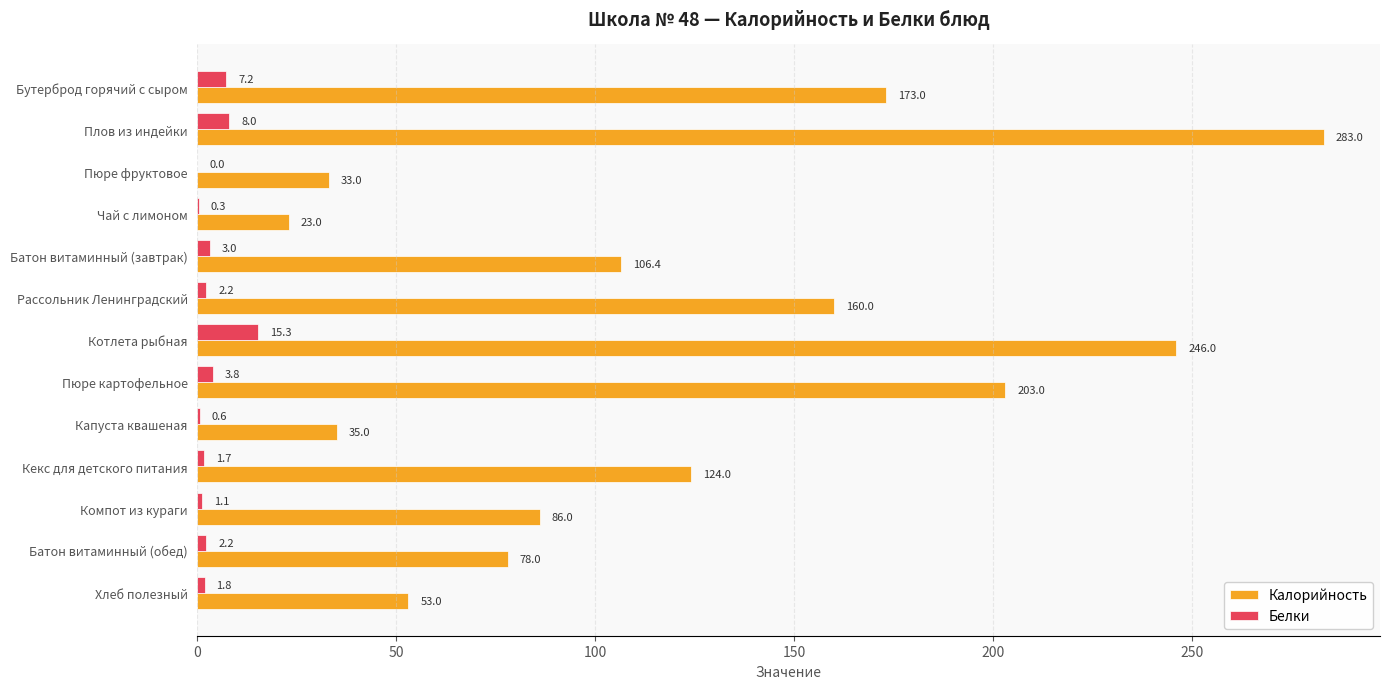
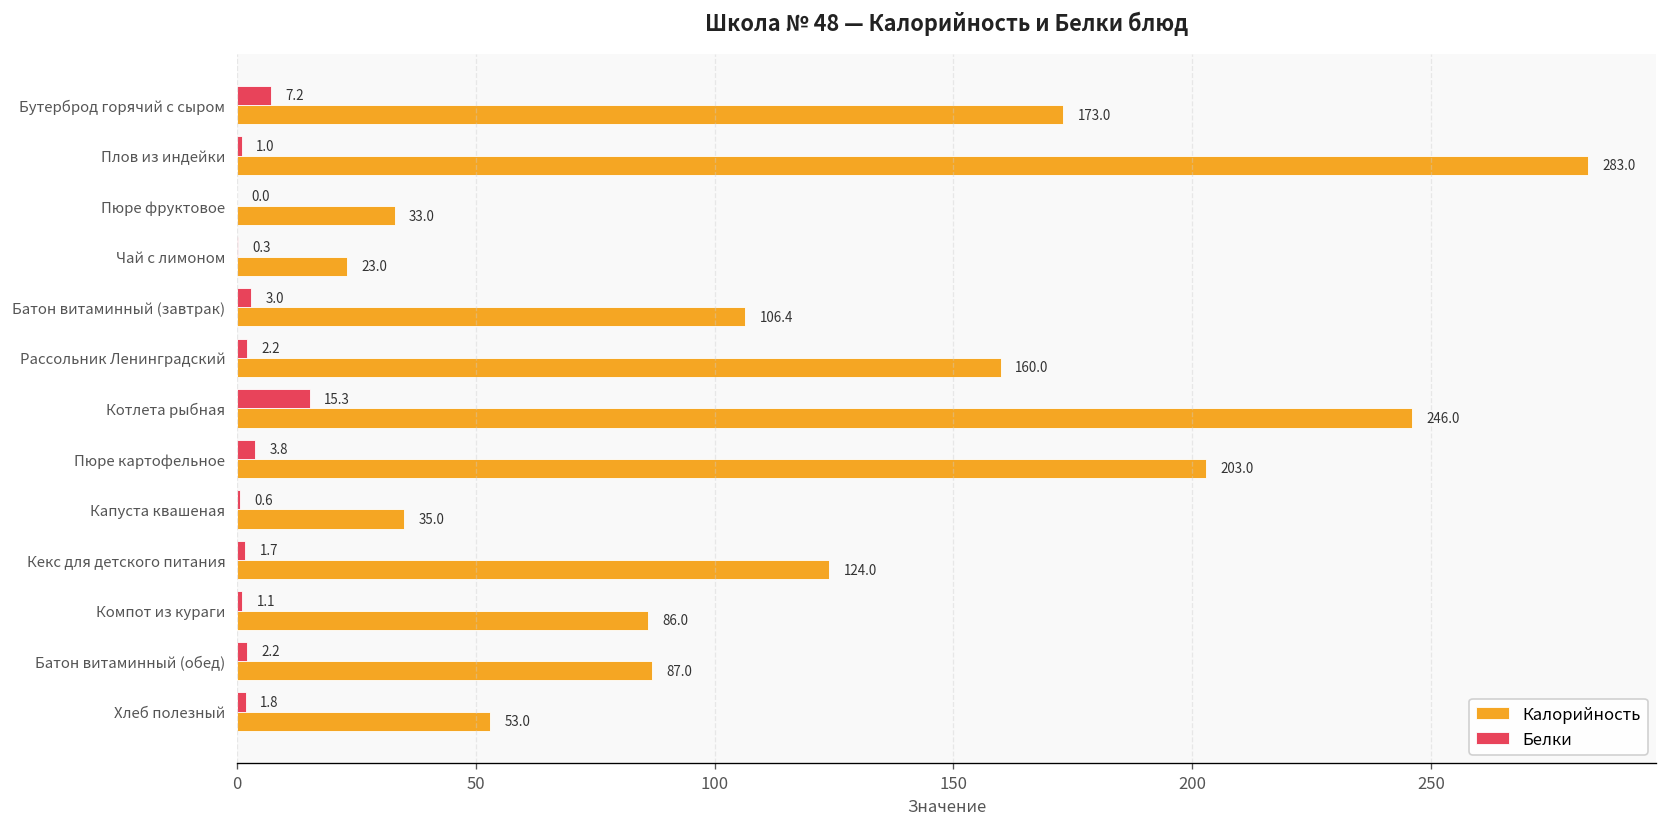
Белки, Плов из индейки: 8.0 -> 1.0
Калорийность, Батон витаминный (обед): 78.0 -> 87.0
